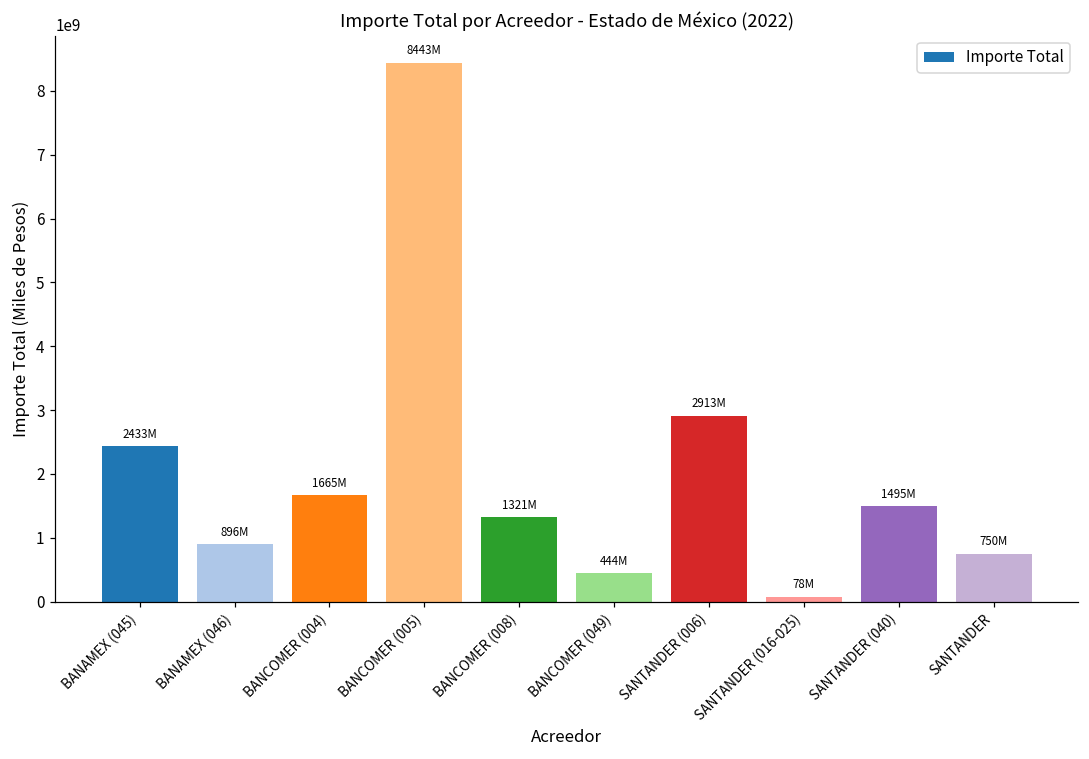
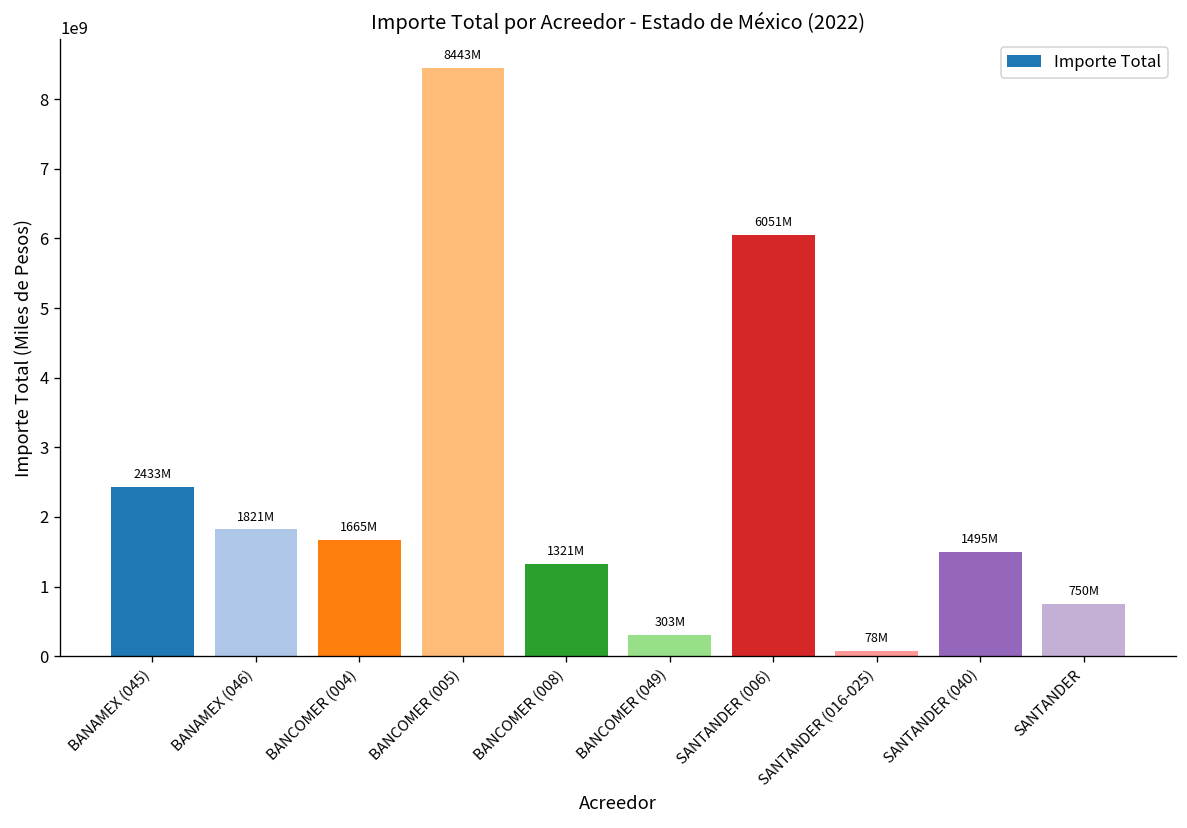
BANAMEX (046): 896M -> 1821M
BANCOMER (049): 444M -> 303M
SANTANDER (006): 2913M -> 6051M
